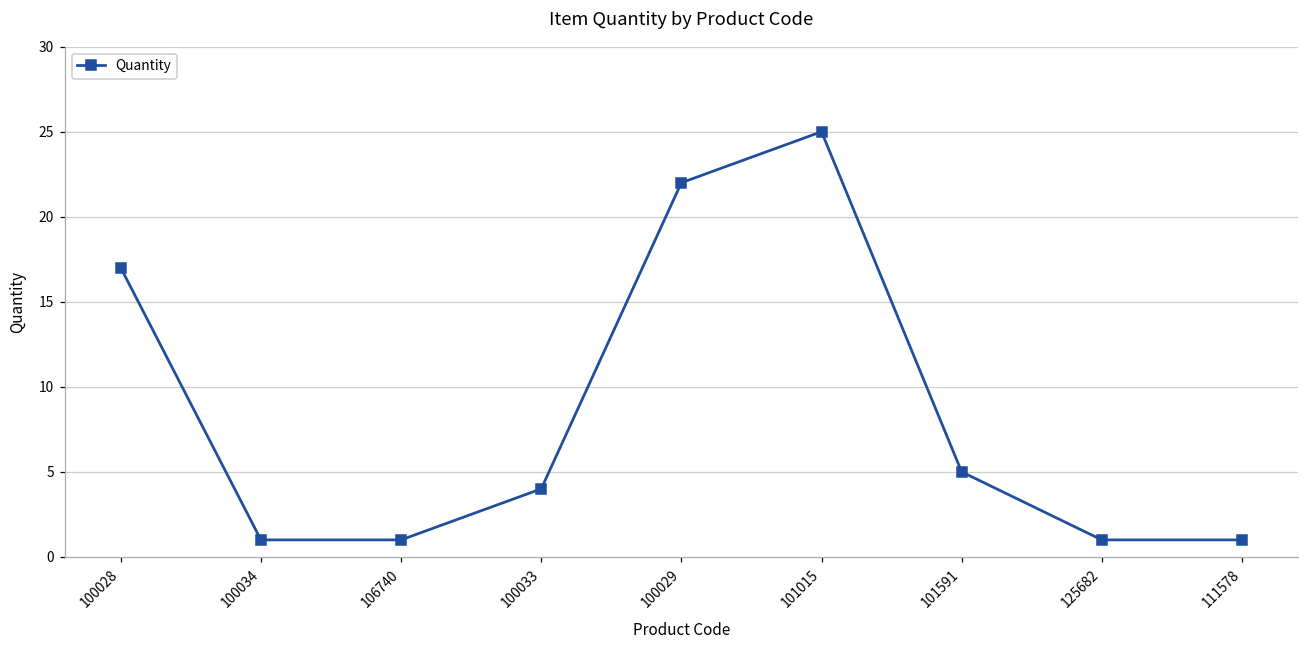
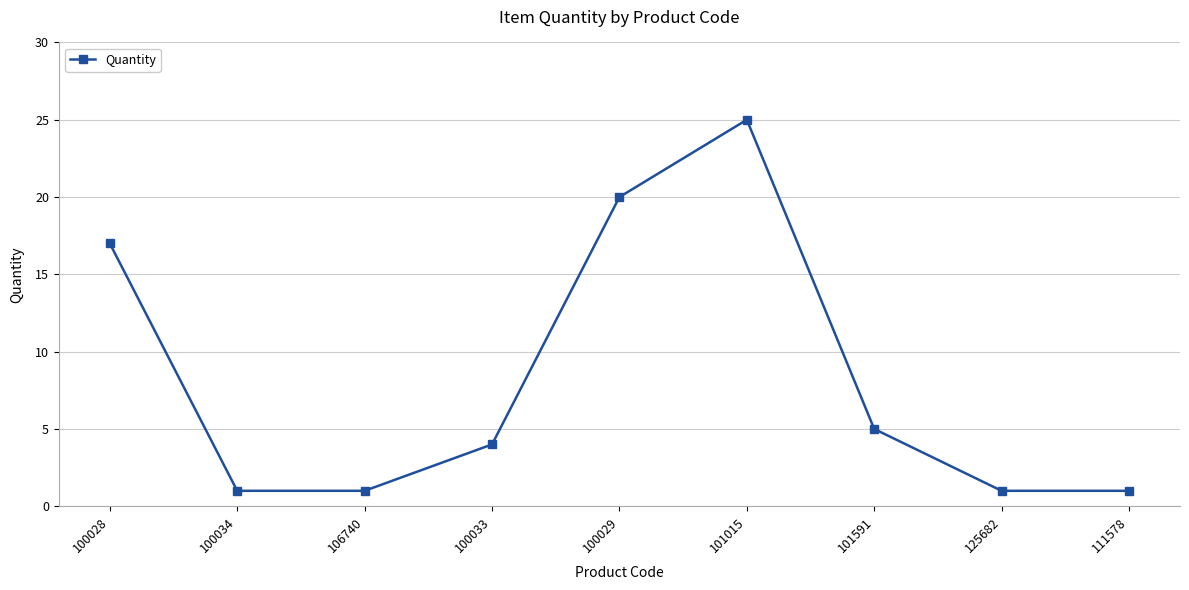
100029: 22 -> 20
